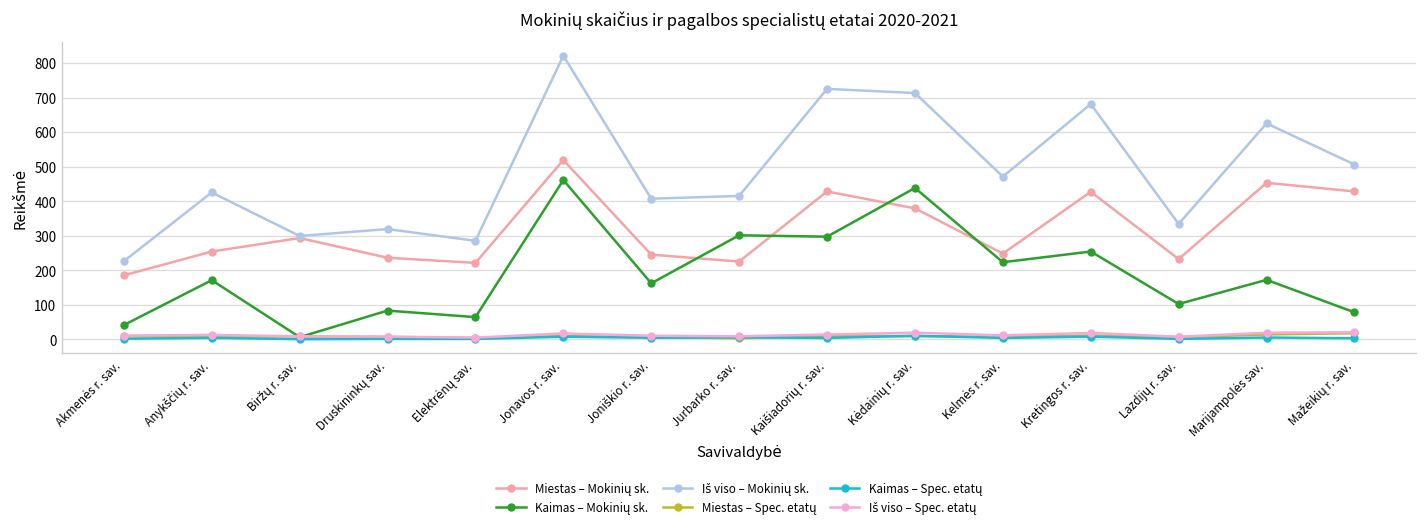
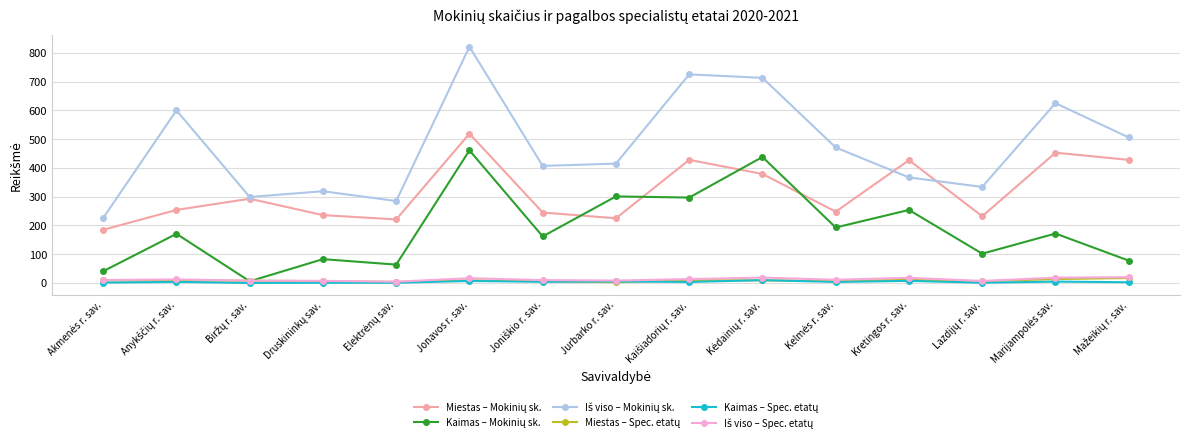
Iš viso – Mokinių sk., Anykščių r. sav.: 430 -> 600
Kaimas – Mokinių sk., Kelmės r. sav.: 220 -> 190
Iš viso – Mokinių sk., Kretingos r. sav.: 680 -> 370
